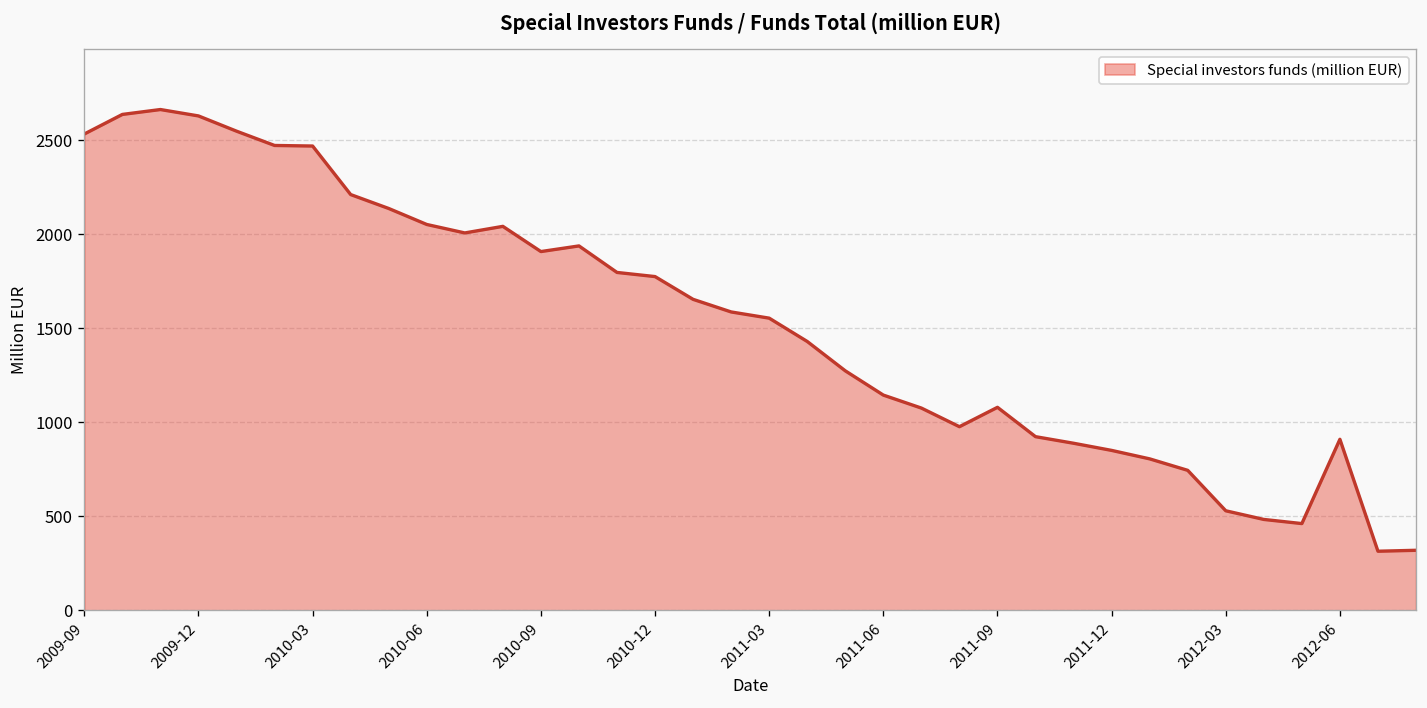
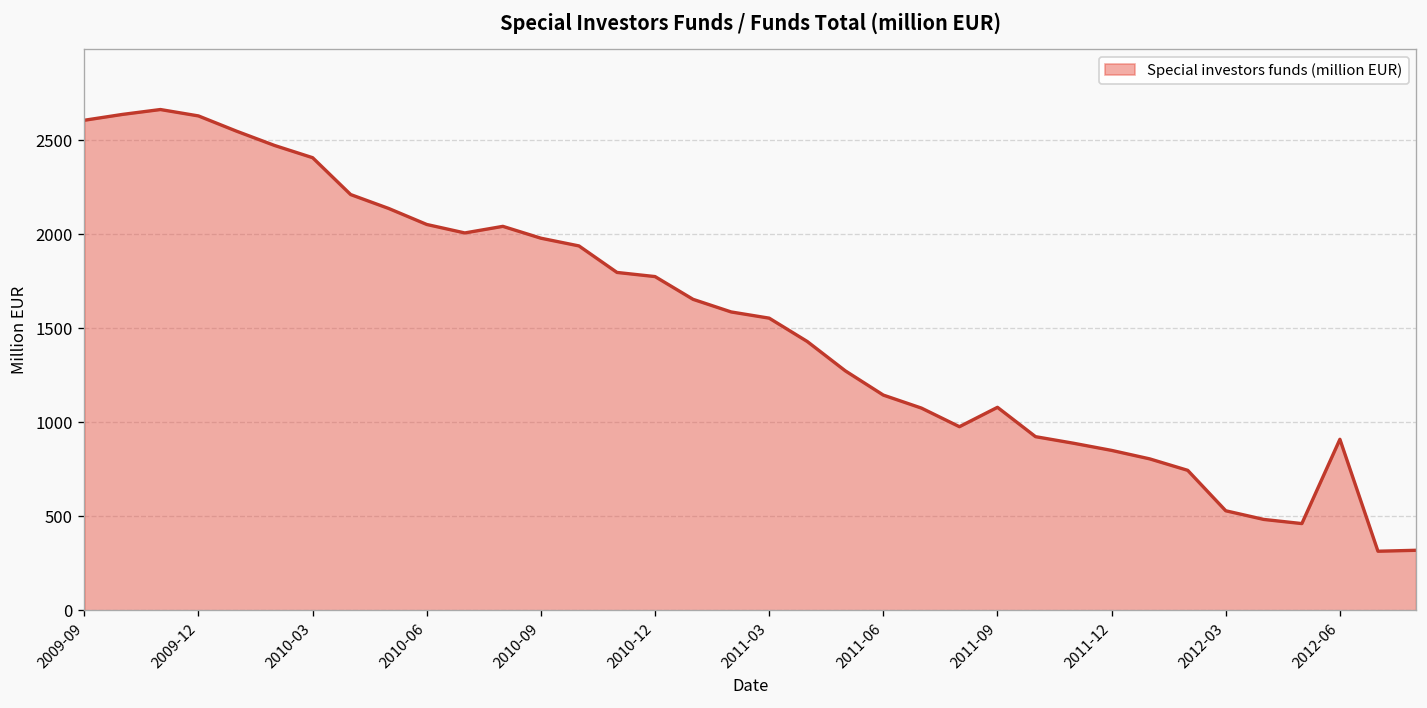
2009-09: 2530 -> 2610
2010-03: 2470 -> 2410
2010-09: 1910 -> 1980
